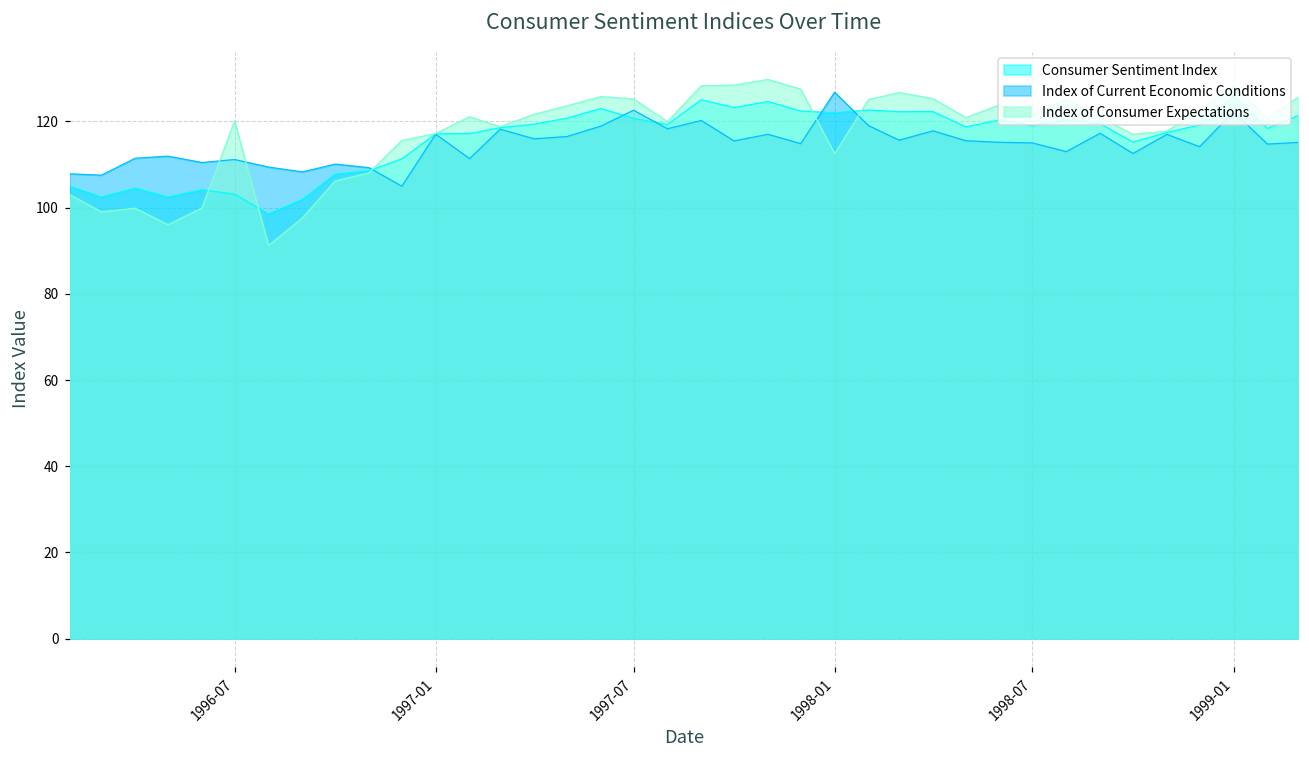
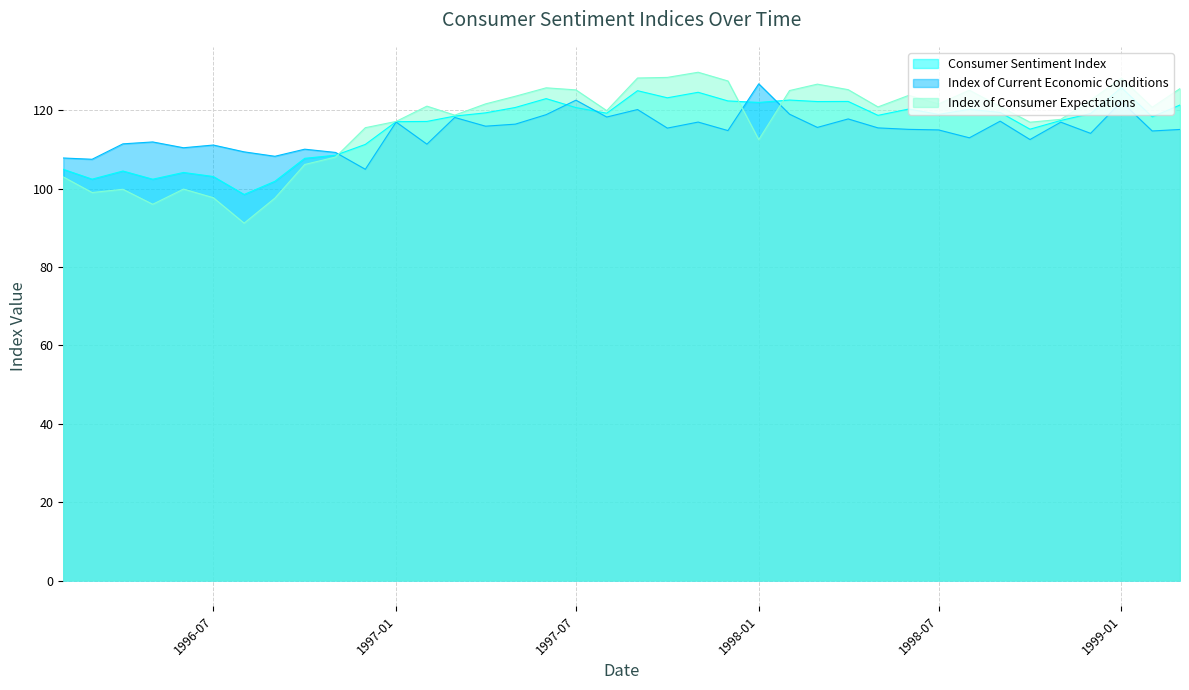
Index of Consumer Expectations, 1996-07: 120 -> 98
